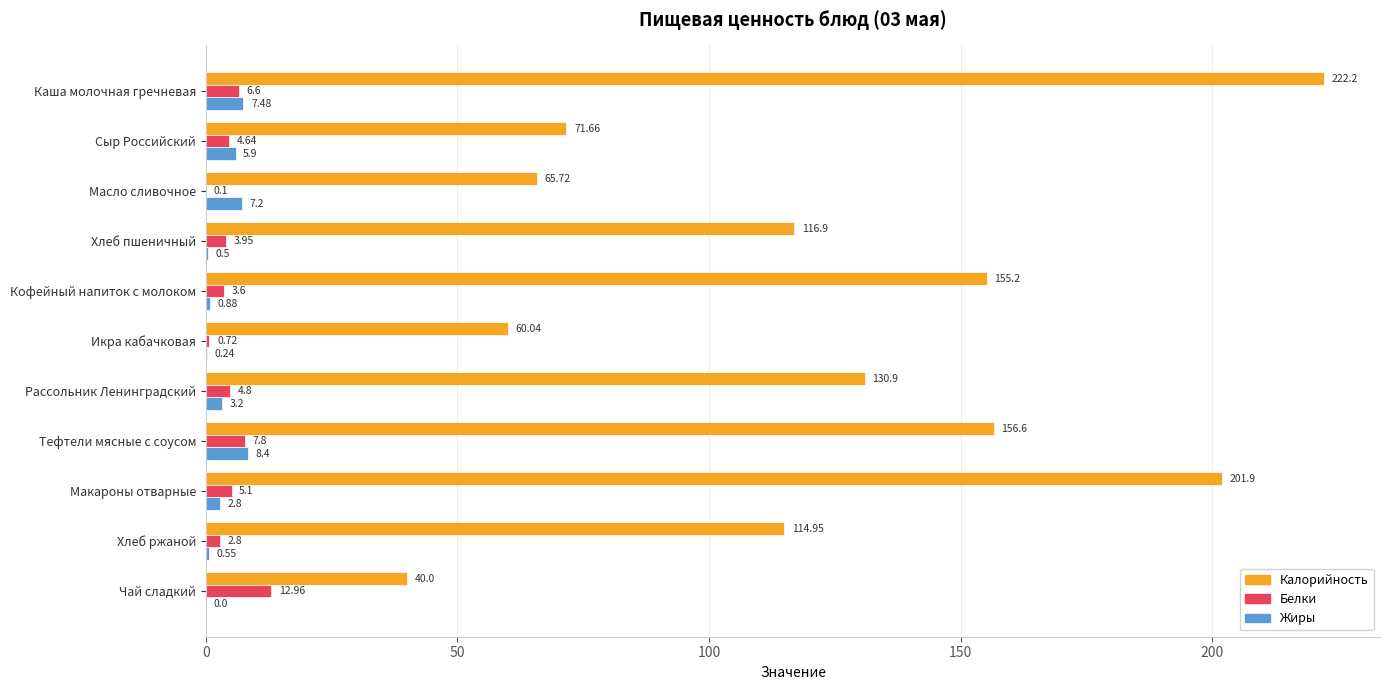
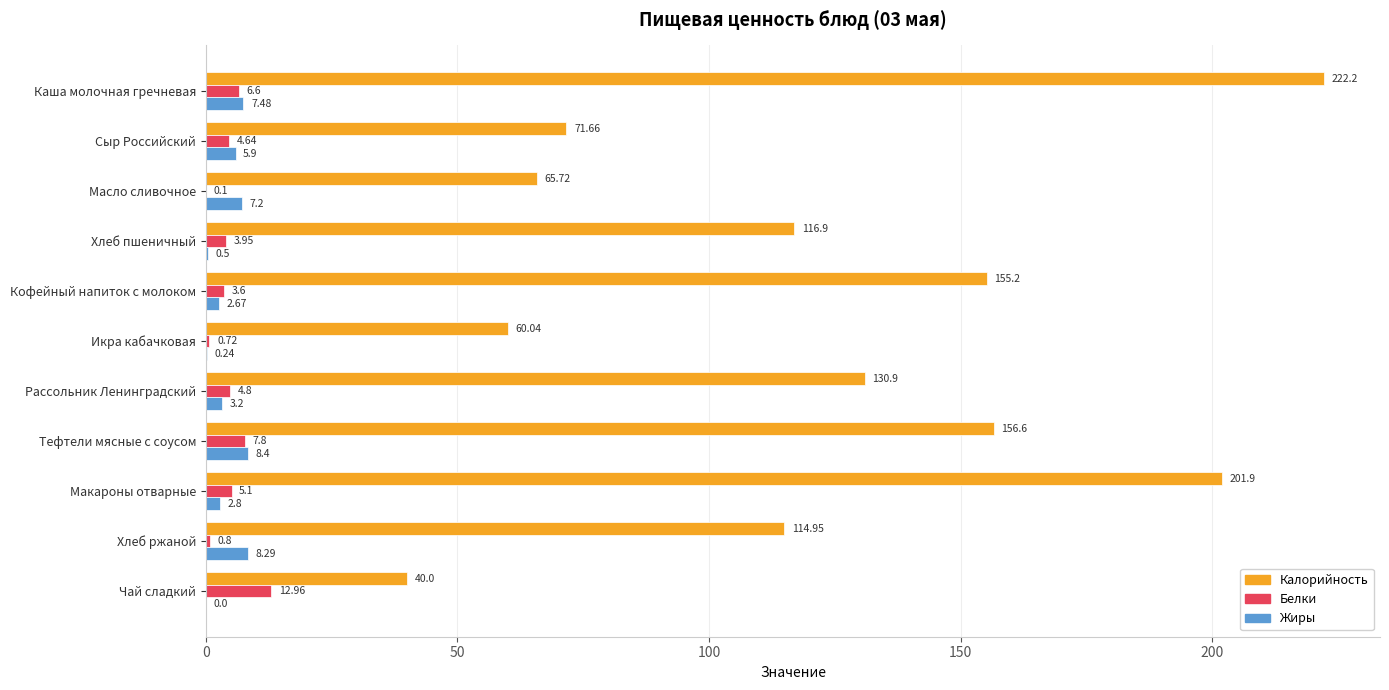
Жиры, Кофейный напиток с молоком: 0.88 -> 2.67
Белки, Хлеб ржаной: 2.8 -> 0.8
Жиры, Хлеб ржаной: 0.55 -> 8.29
